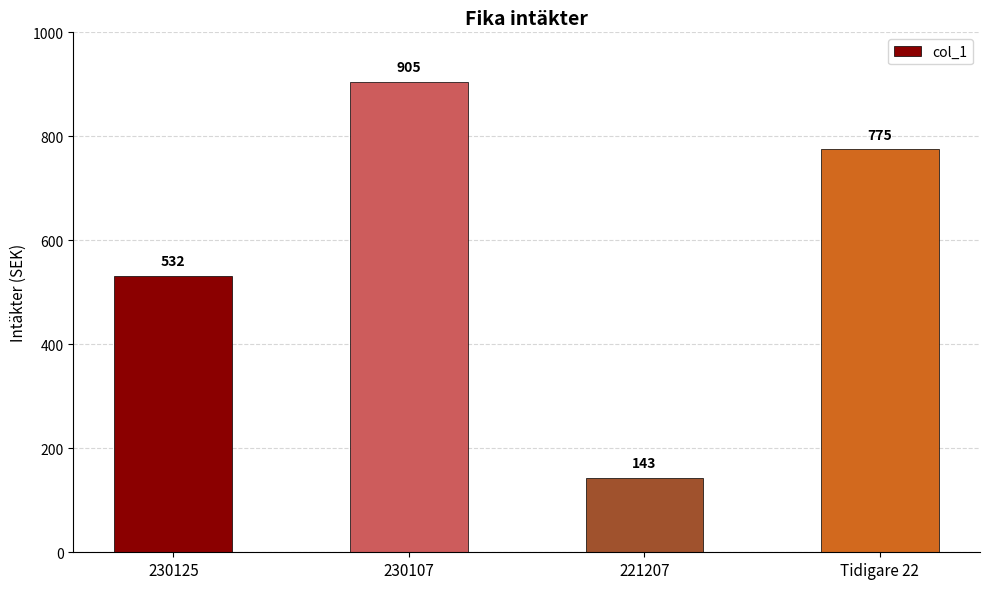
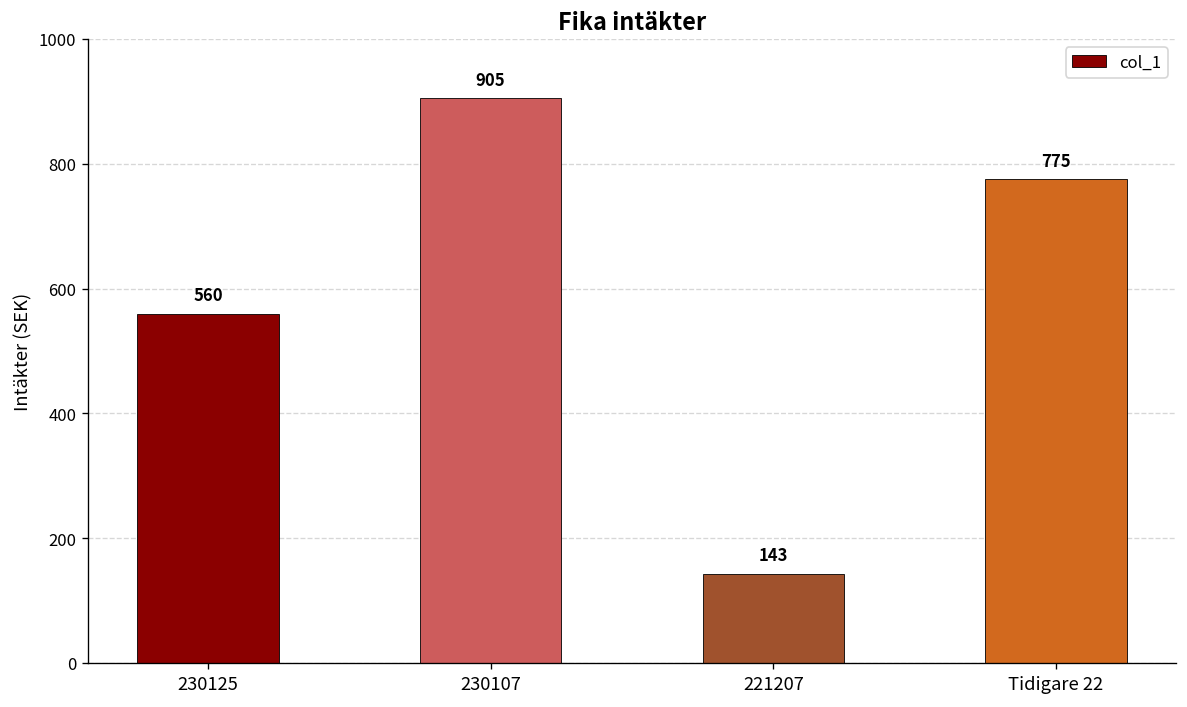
230125: 532 -> 560
